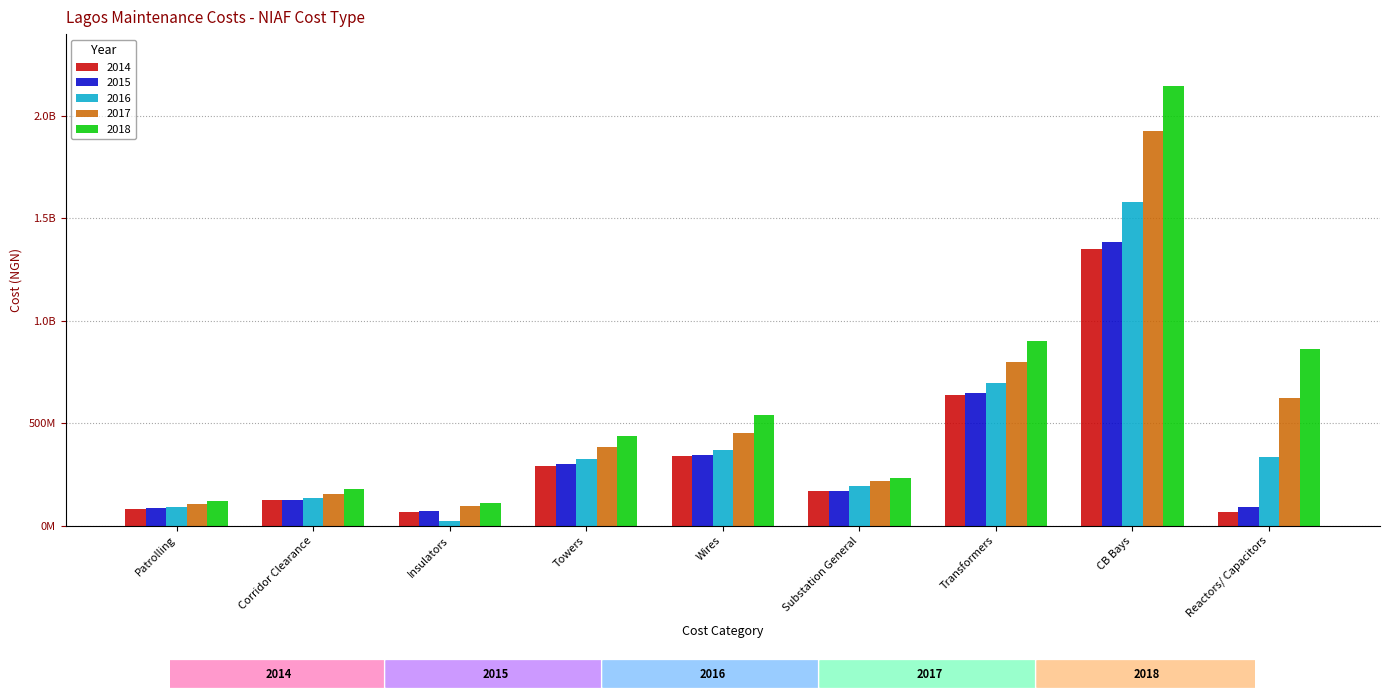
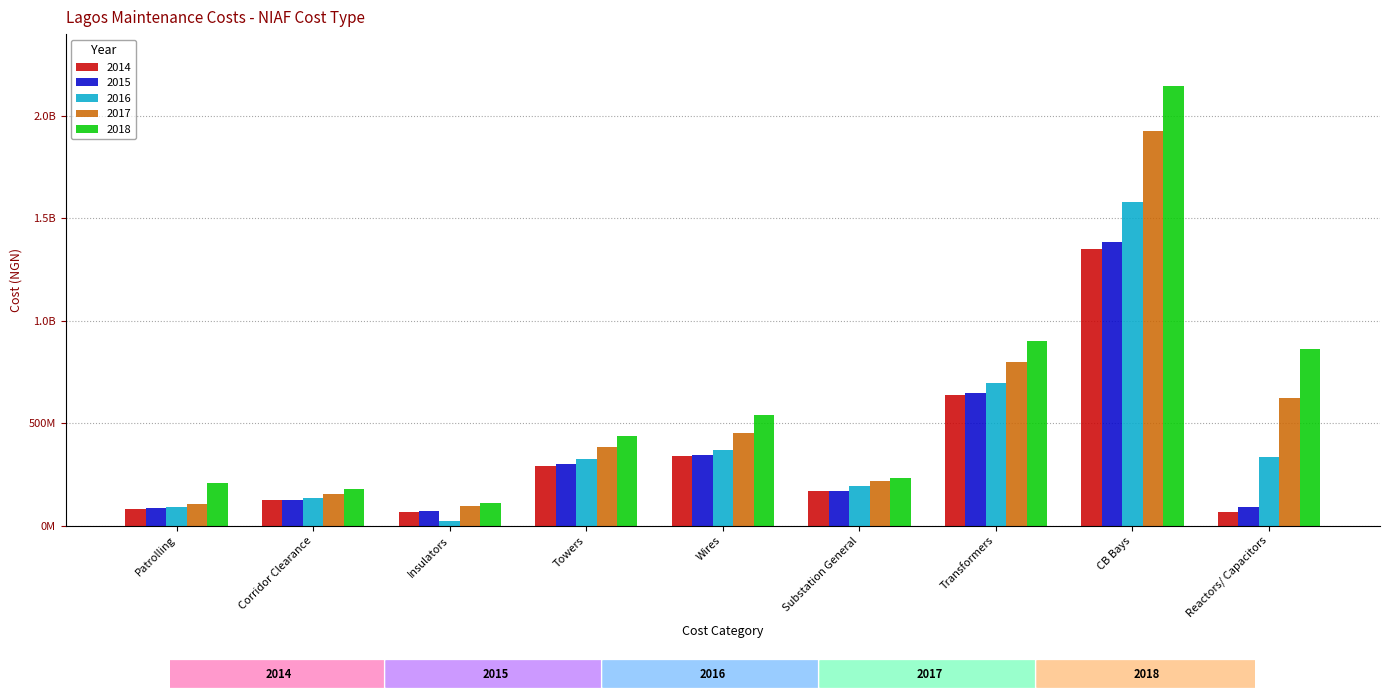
2018, Patrolling: 120000000 -> 210000000
